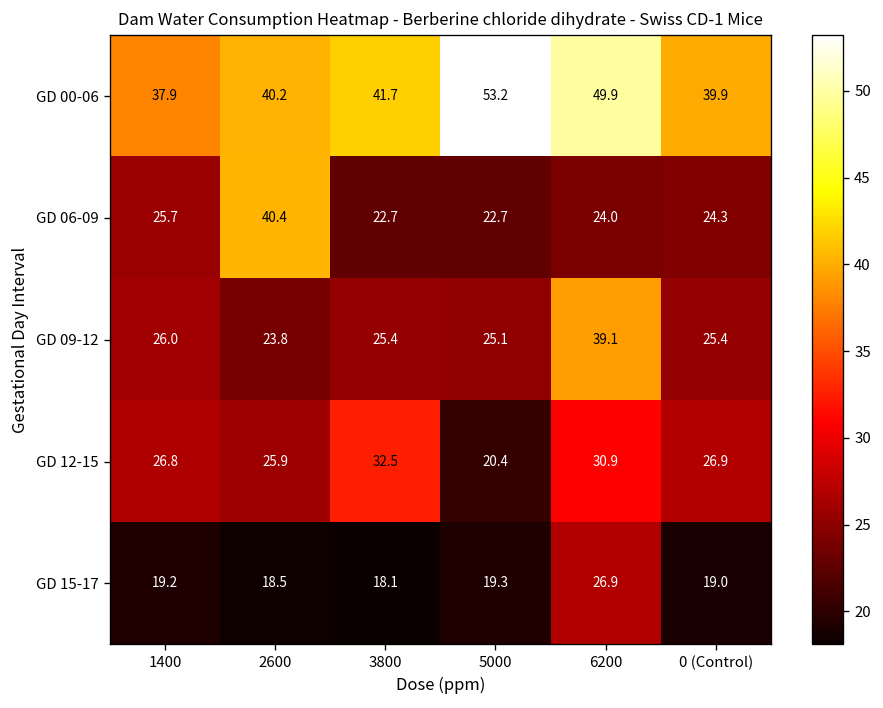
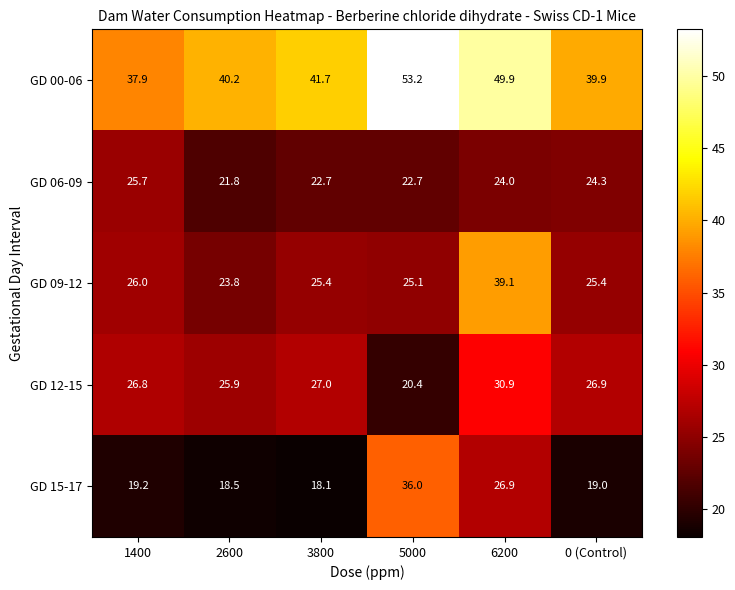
GD 06-09, 2600: 40.4 -> 21.8
GD 12-15, 3800: 32.5 -> 27.0
GD 15-17, 5000: 19.3 -> 36.0
